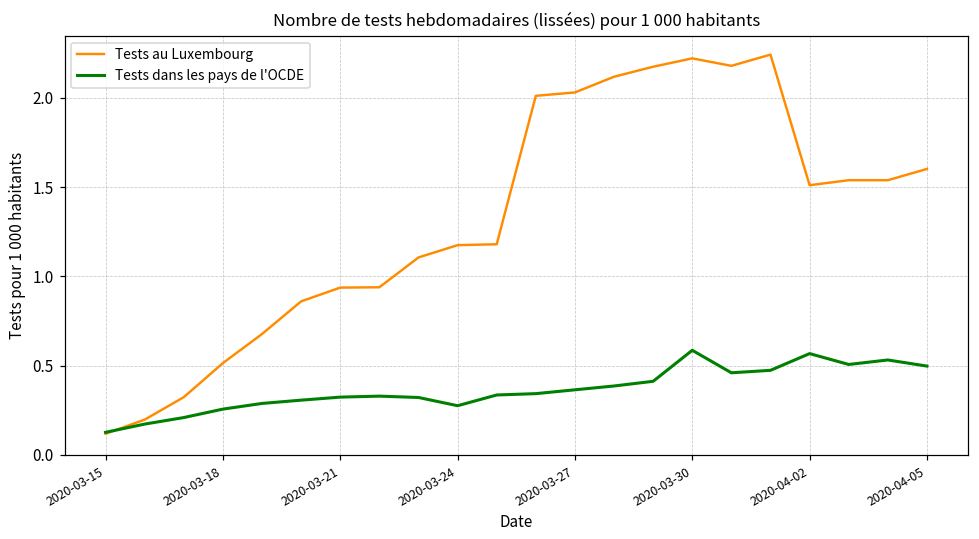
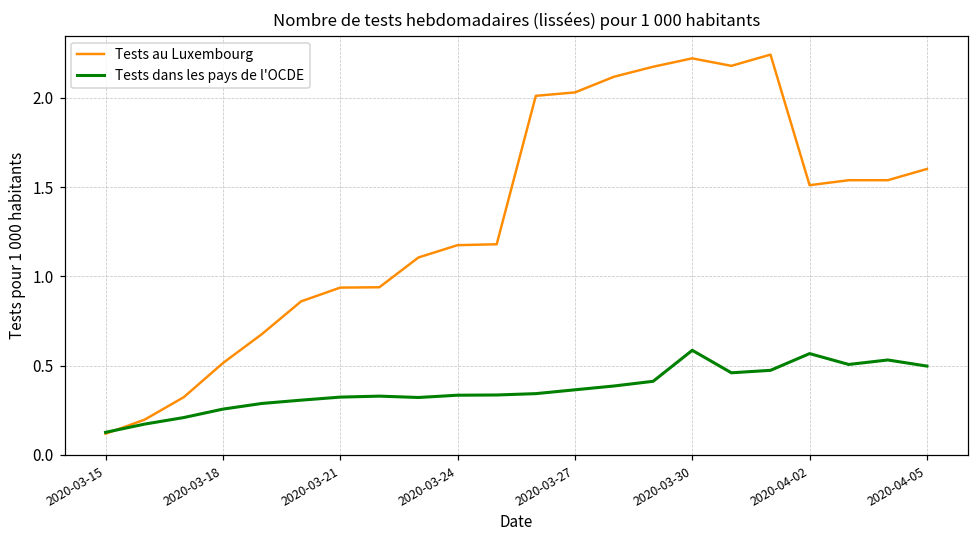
Tests dans les pays de l'OCDE, 2020-03-24: 0.28 -> 0.33
